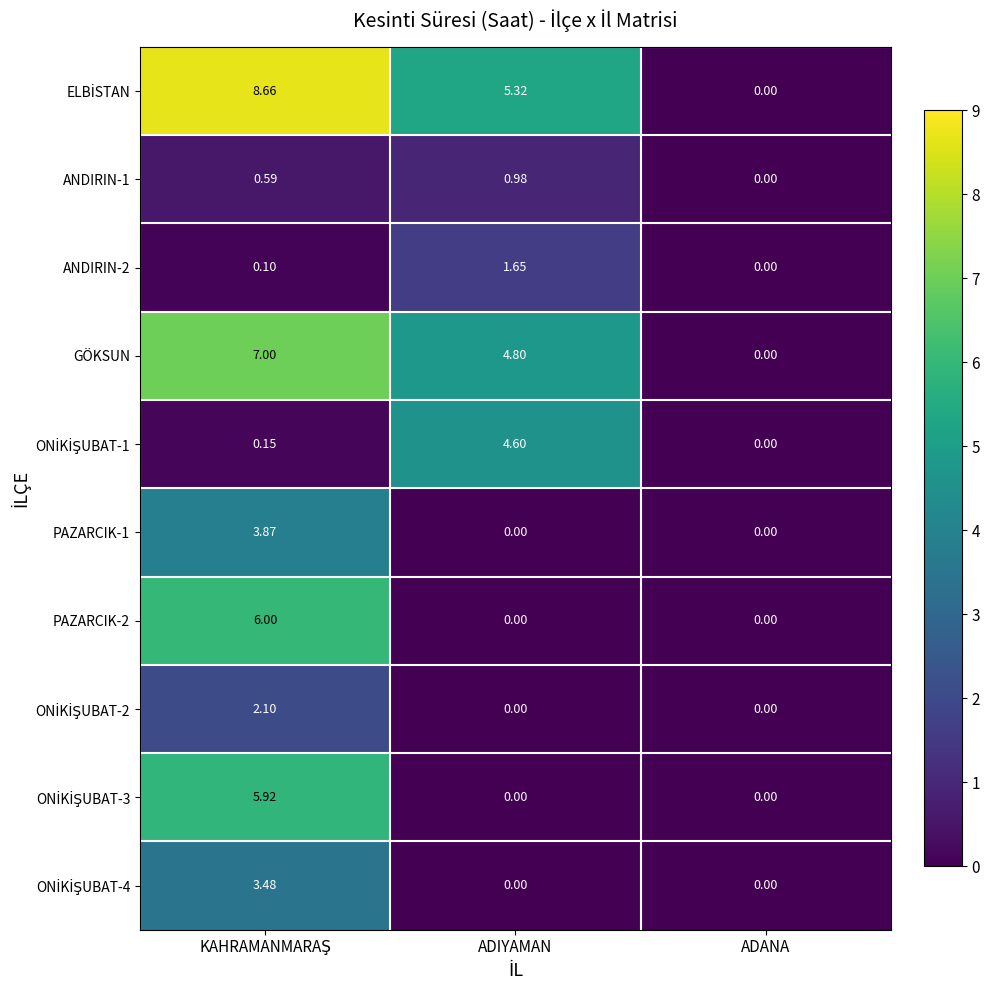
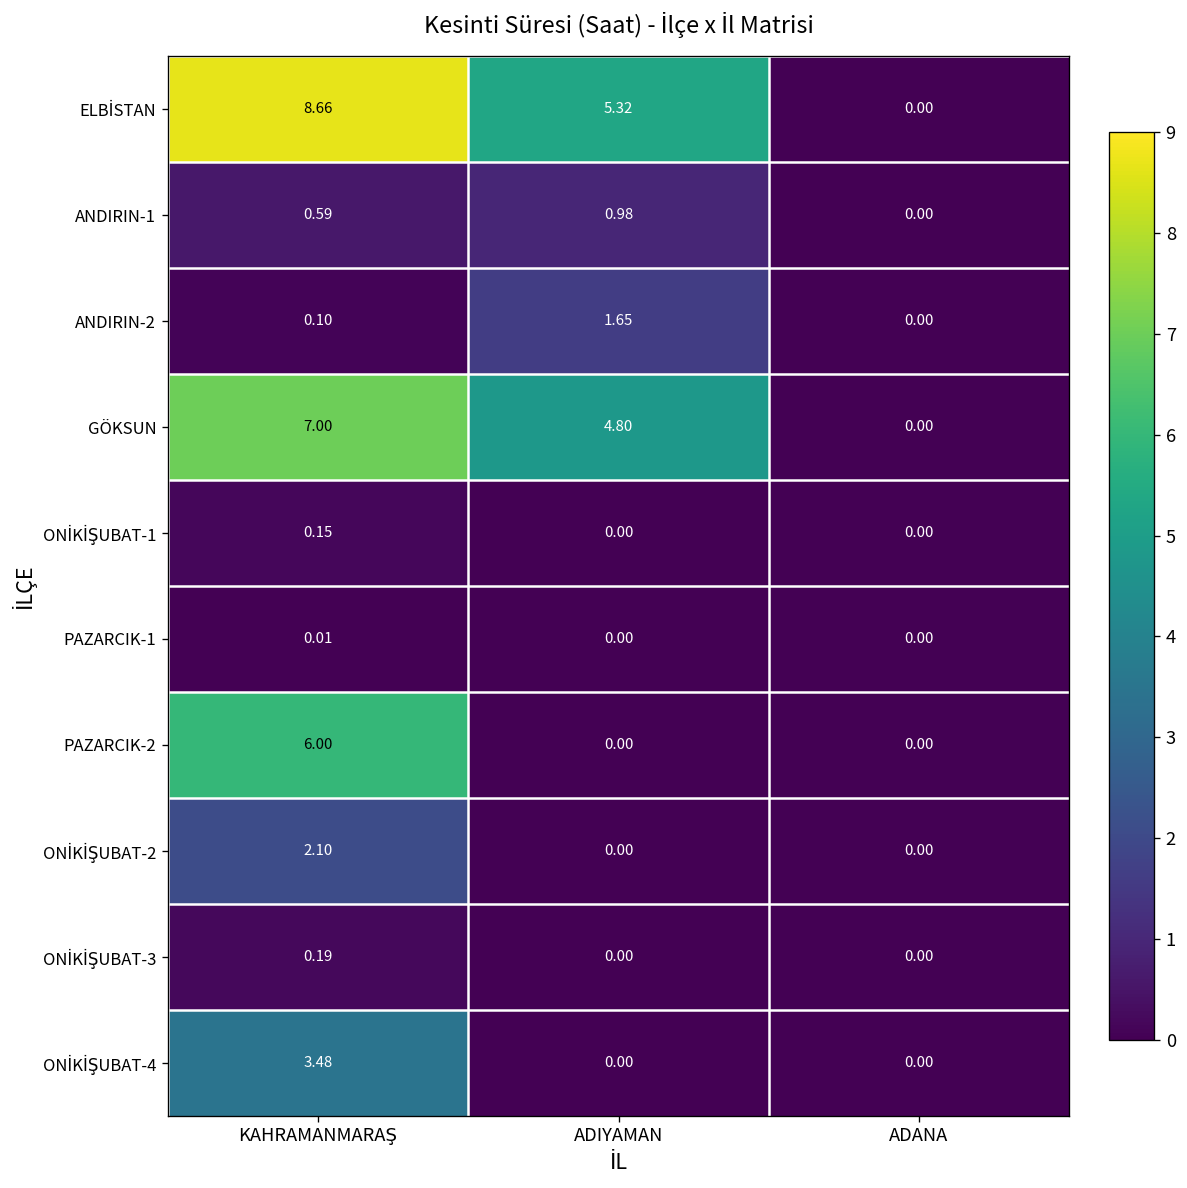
ONİKİŞUBAT-1, ADIYAMAN: 4.60 -> 0.00
PAZARCIK-1, KAHRAMANMARAŞ: 3.87 -> 0.01
ONİKİŞUBAT-3, KAHRAMANMARAŞ: 5.92 -> 0.19
